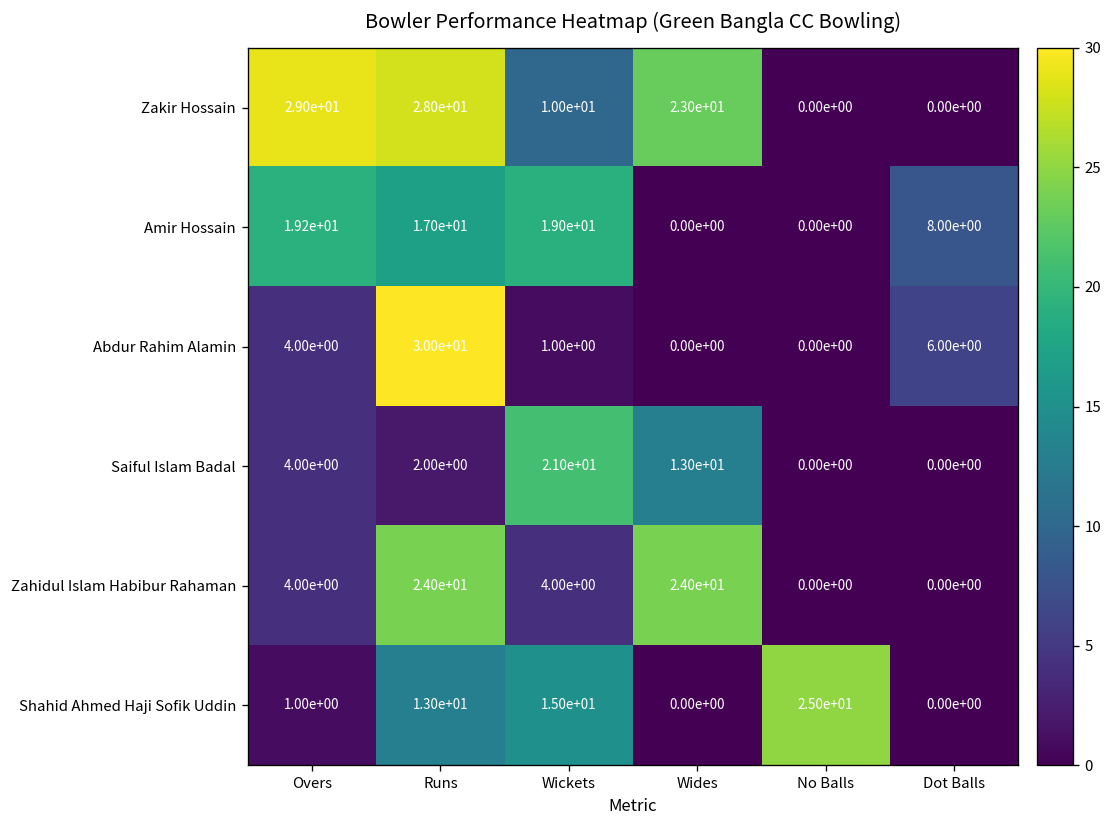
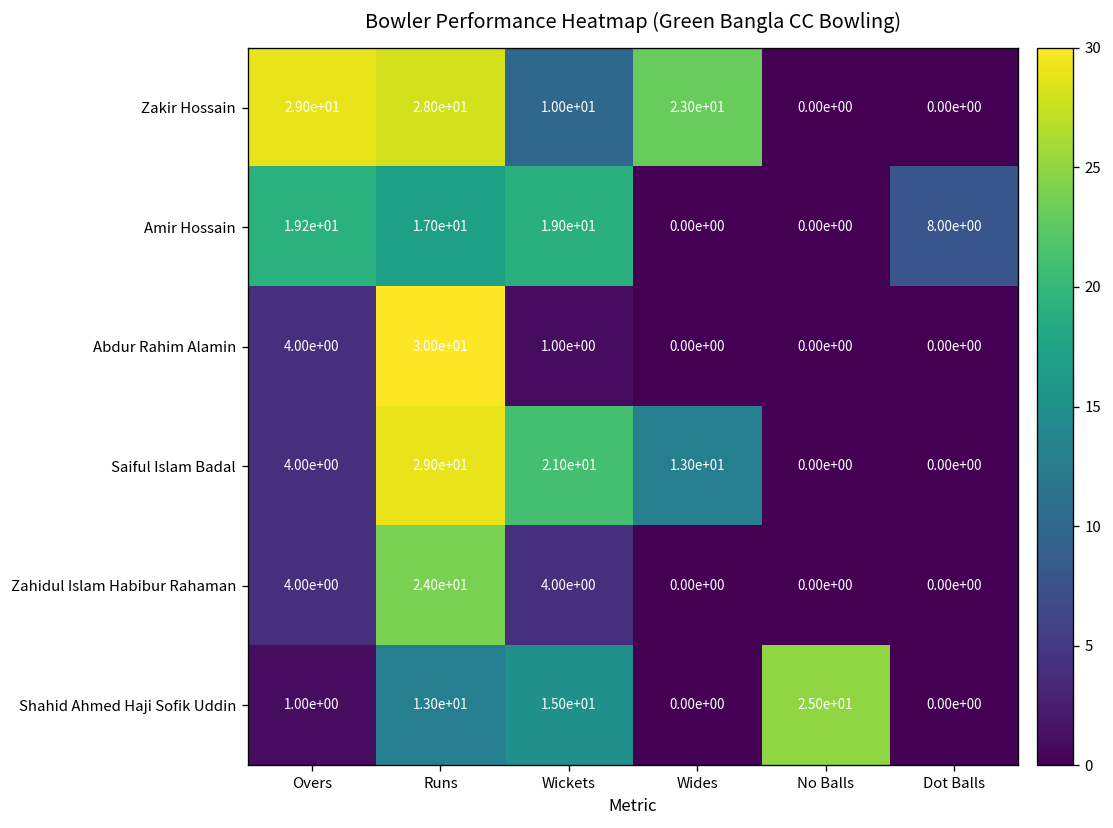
Abdur Rahim Alamin, Dot Balls: 6.00e+00 -> 0.00e+00
Saiful Islam Badal, Runs: 2.00e+00 -> 2.90e+01
Zahidul Islam Habibur Rahaman, Wides: 2.40e+01 -> 0.00e+00
